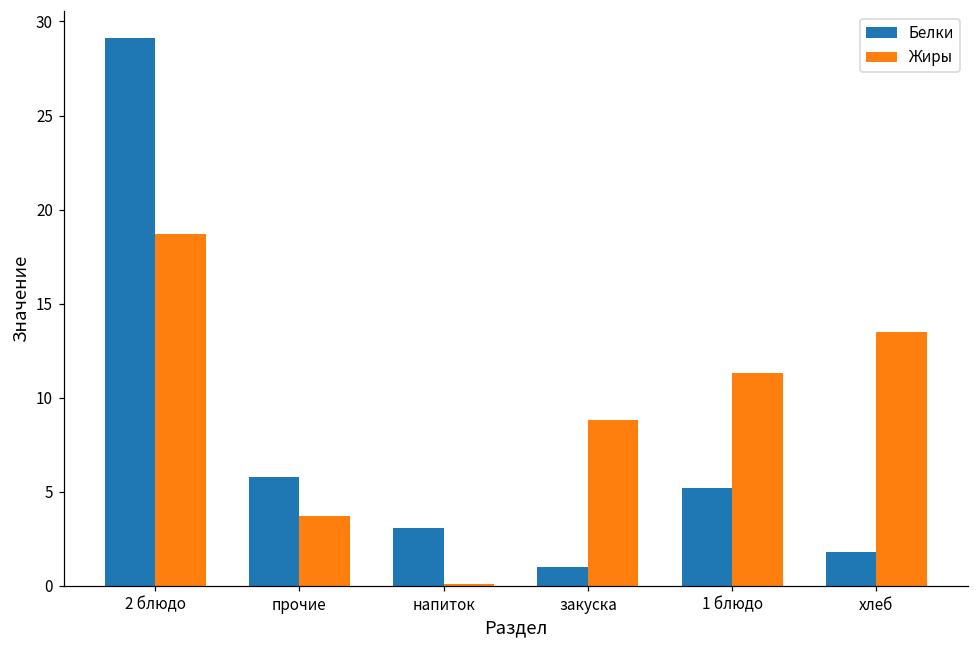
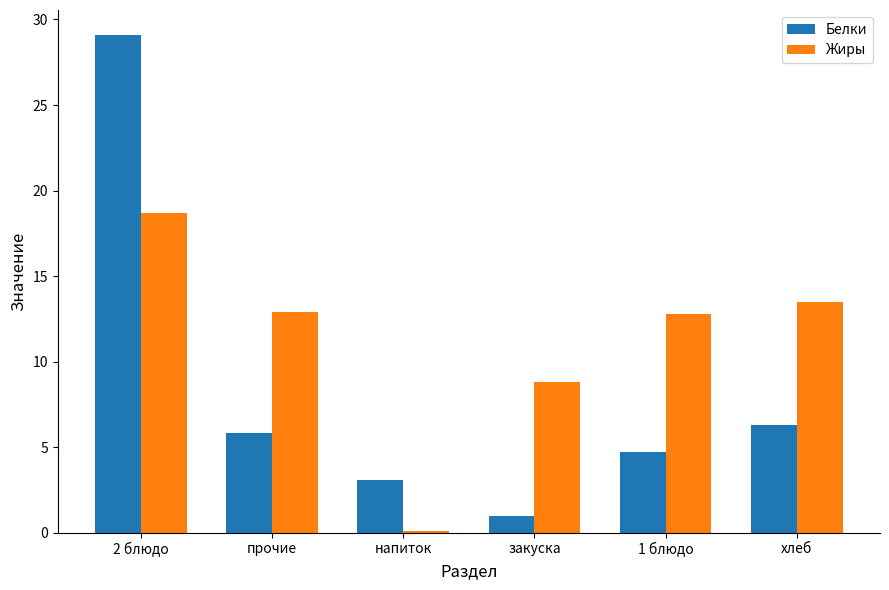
Жиры, прочие: 3.7 -> 12.9
Белки, 1 блюдо: 5.2 -> 4.7
Жиры, 1 блюдо: 11.3 -> 12.8
Белки, хлеб: 1.8 -> 6.3
